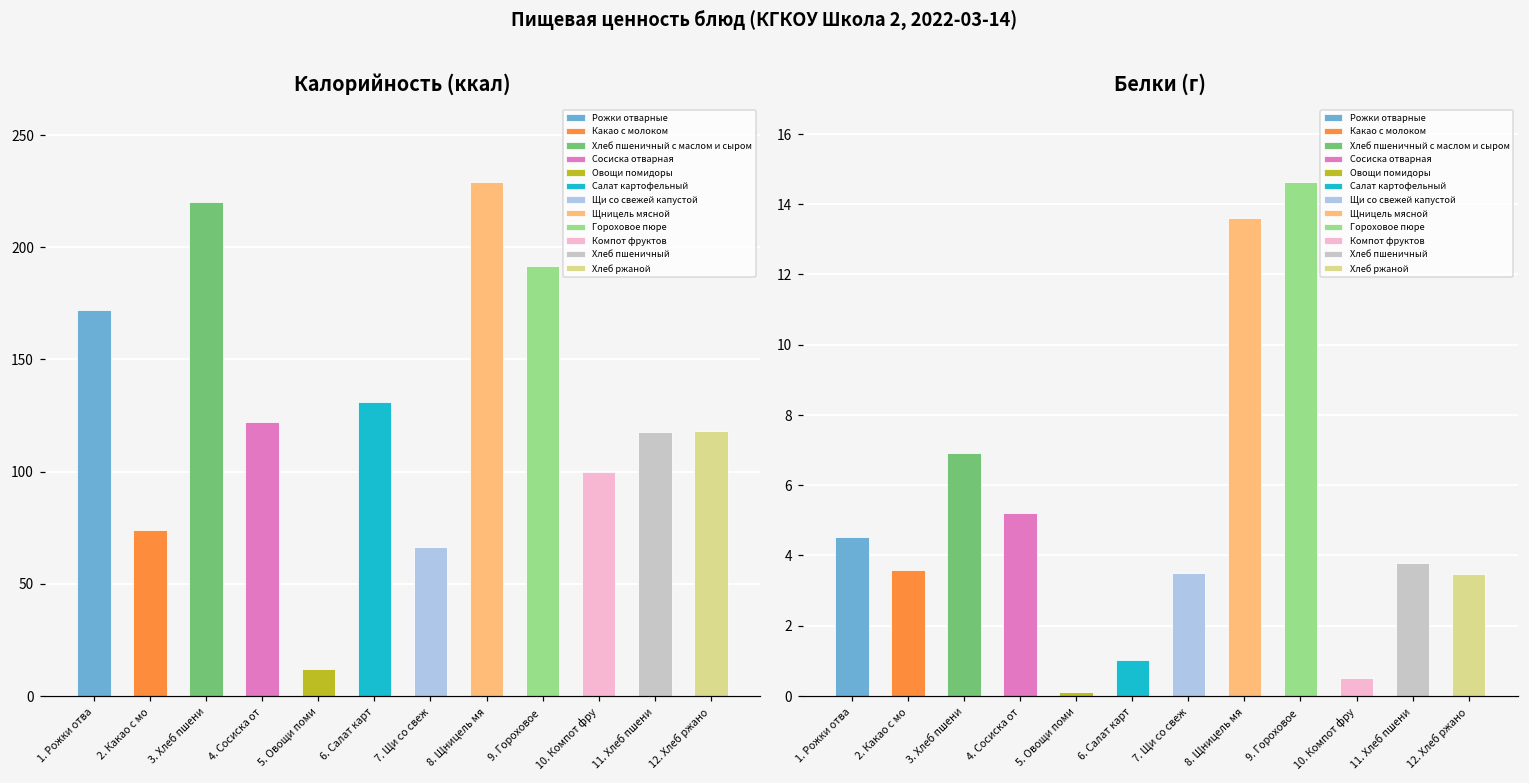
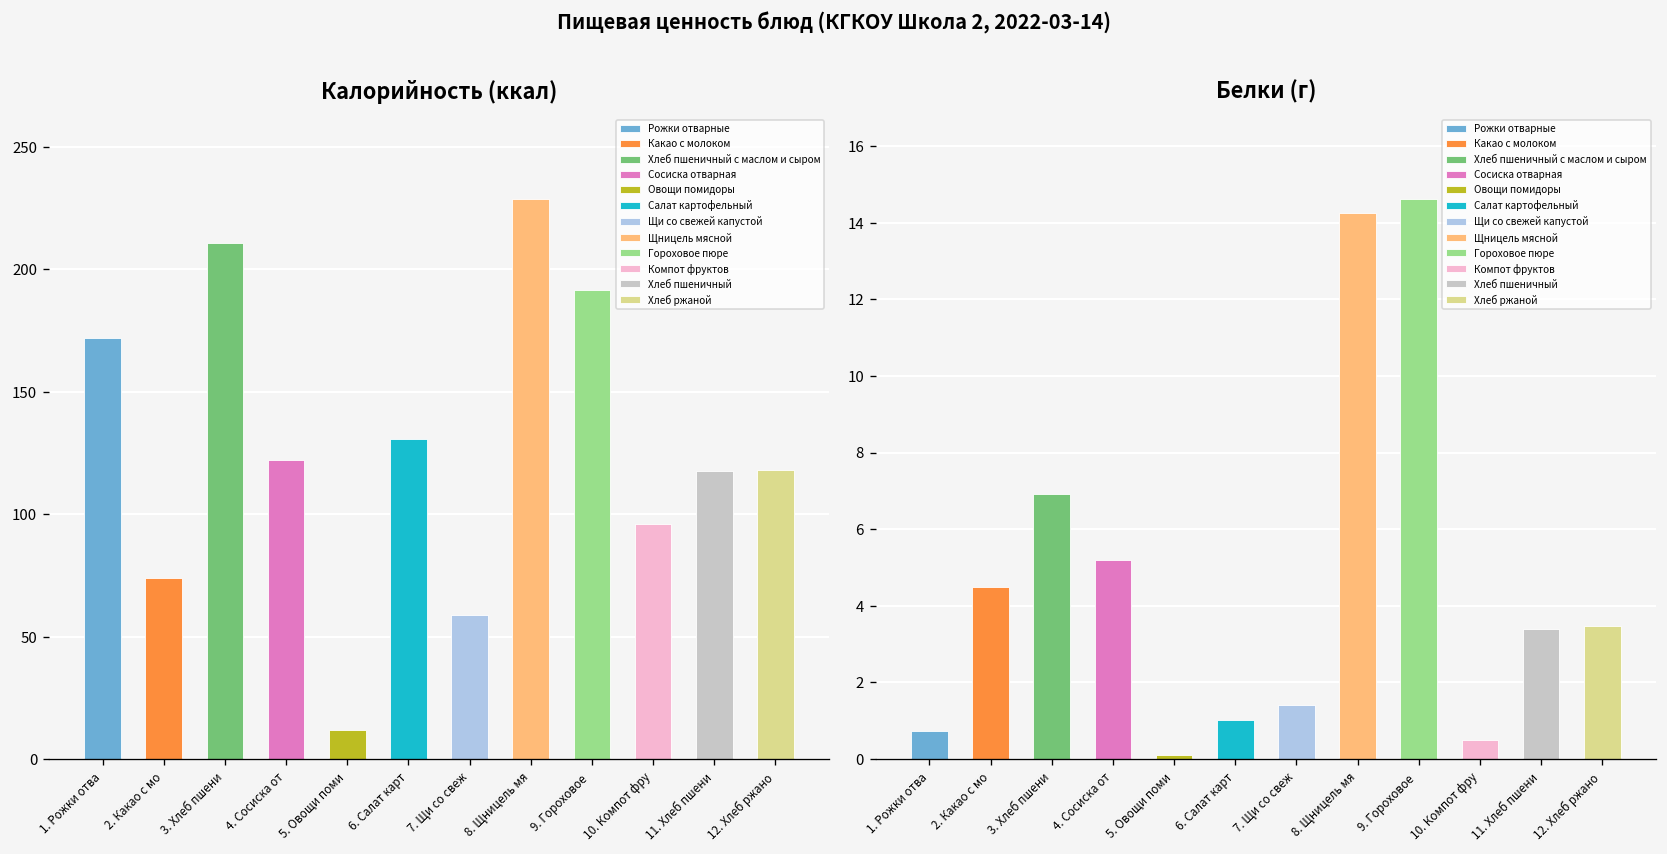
Калорийность (ккал), 3. Хлеб пшени: 220 -> 211
Калорийность (ккал), 7. Щи со свеж: 66 -> 59
Калорийность (ккал), 10. Компот фру: 100 -> 96
Белки (г), 1. Рожки отва: 4.5 -> 0.7
Белки (г), 2. Какао с мо: 3.6 -> 4.5
Белки (г), 7. Щи со свеж: 3.5 -> 1.4
Белки (г), 8. Щницель мя: 13.6 -> 14.2
Белки (г), 11. Хлеб пшени: 3.8 -> 3.4
